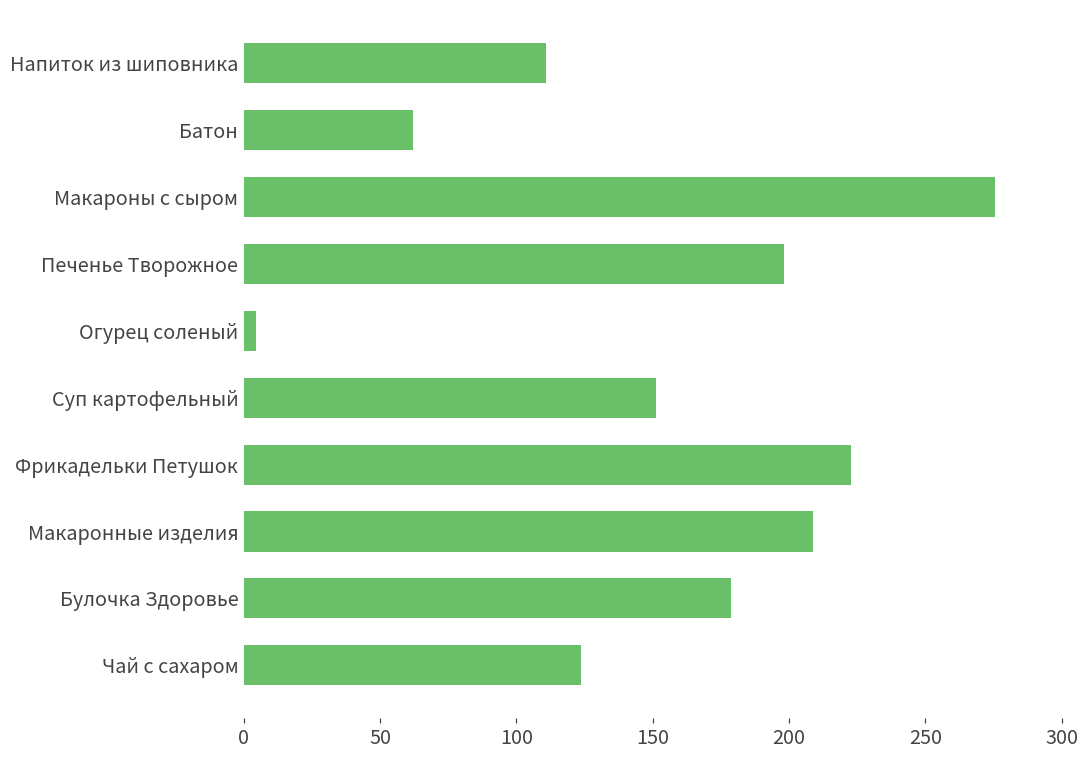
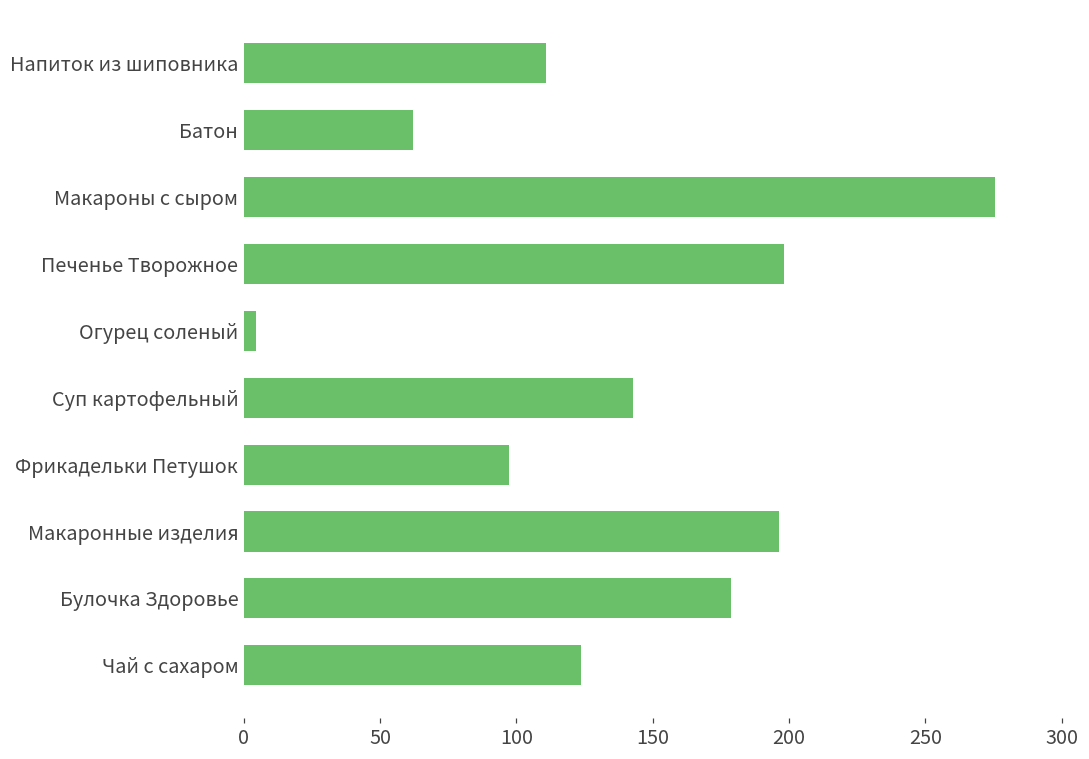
Суп картофельный: 151 -> 143
Фрикадельки Петушок: 223 -> 97
Макаронные изделия: 209 -> 196
